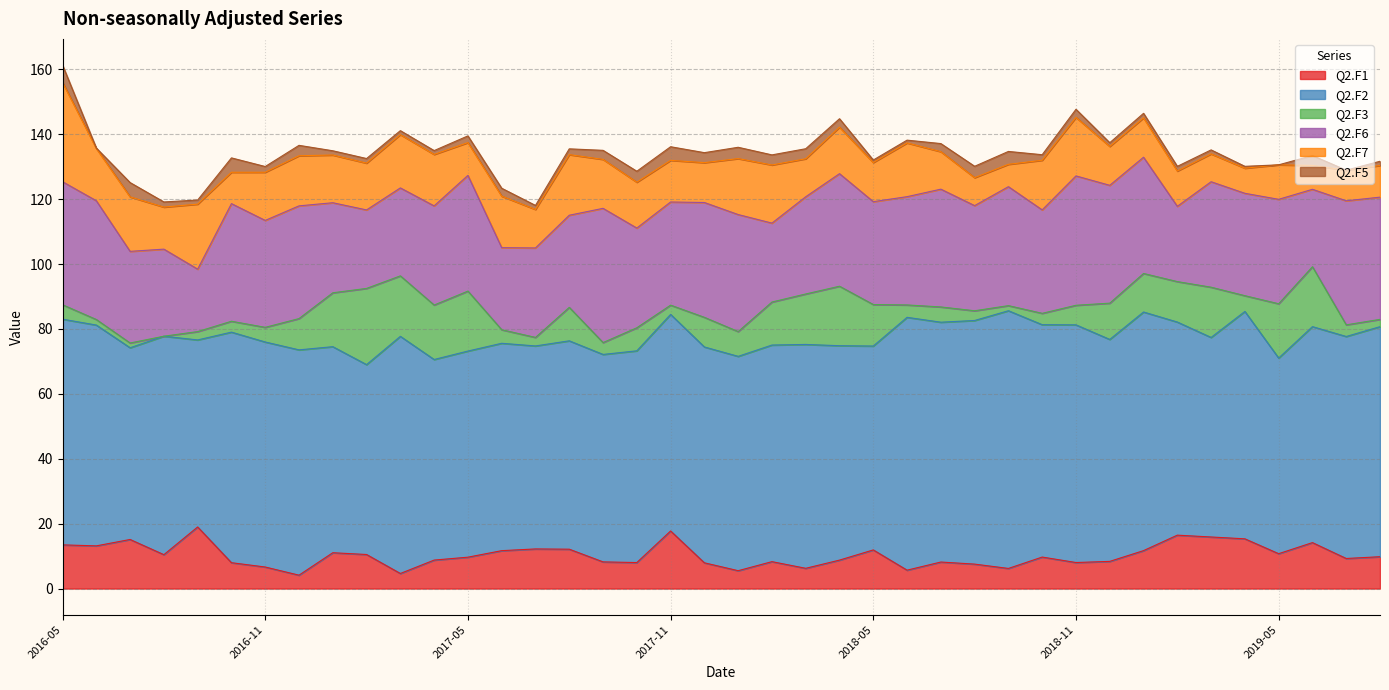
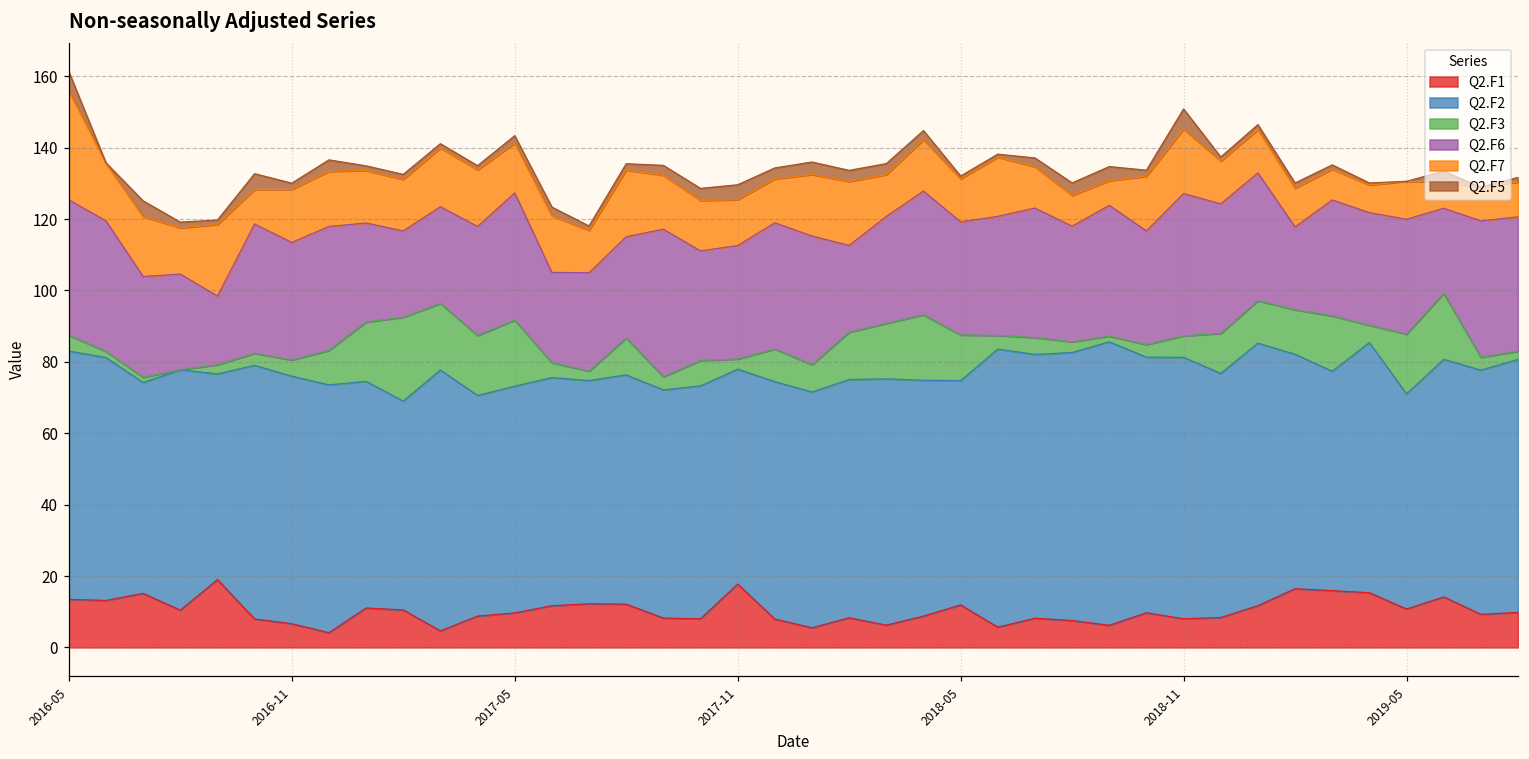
Q2.F7, 2017-05: 10 -> 14
Q2.F2, 2017-11: 67 -> 60
Q2.F5, 2018-11: 2 -> 6
